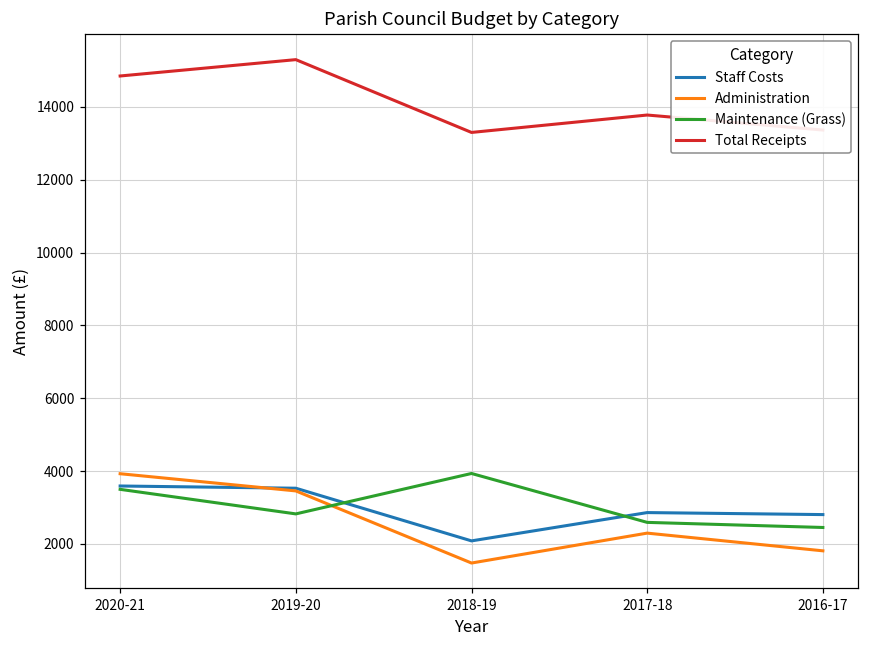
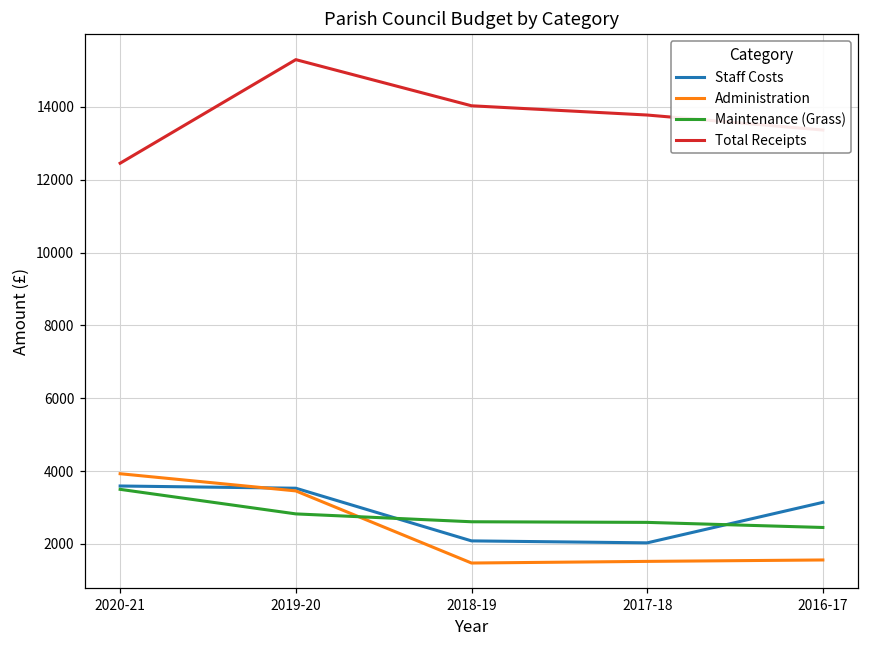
Total Receipts, 2020-21: 14900 -> 12500
Maintenance (Grass), 2018-19: 3900 -> 2600
Total Receipts, 2018-19: 13300 -> 14000
Staff Costs, 2017-18: 2900 -> 2000
Administration, 2017-18: 2300 -> 1500
Staff Costs, 2016-17: 2800 -> 3100
Administration, 2016-17: 1800 -> 1600
